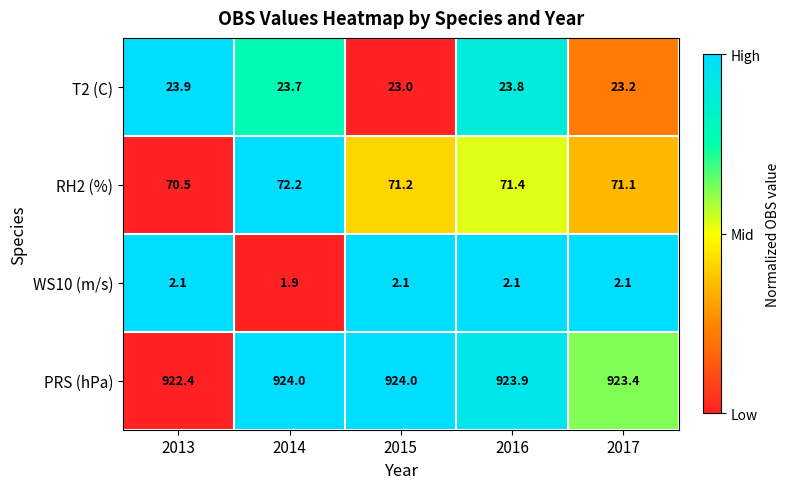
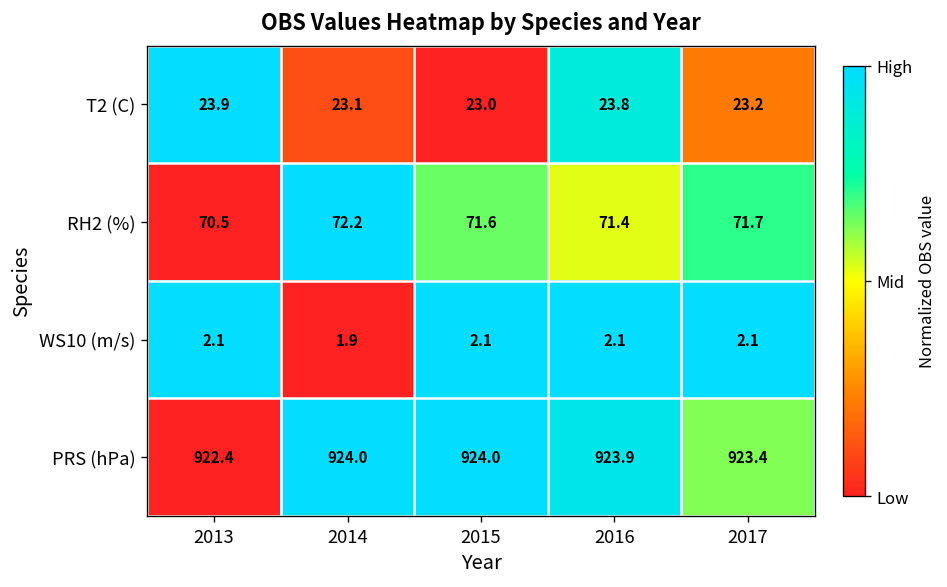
T2 (C), 2014: 23.7 -> 23.1
RH2 (%), 2015: 71.2 -> 71.6
RH2 (%), 2017: 71.1 -> 71.7
